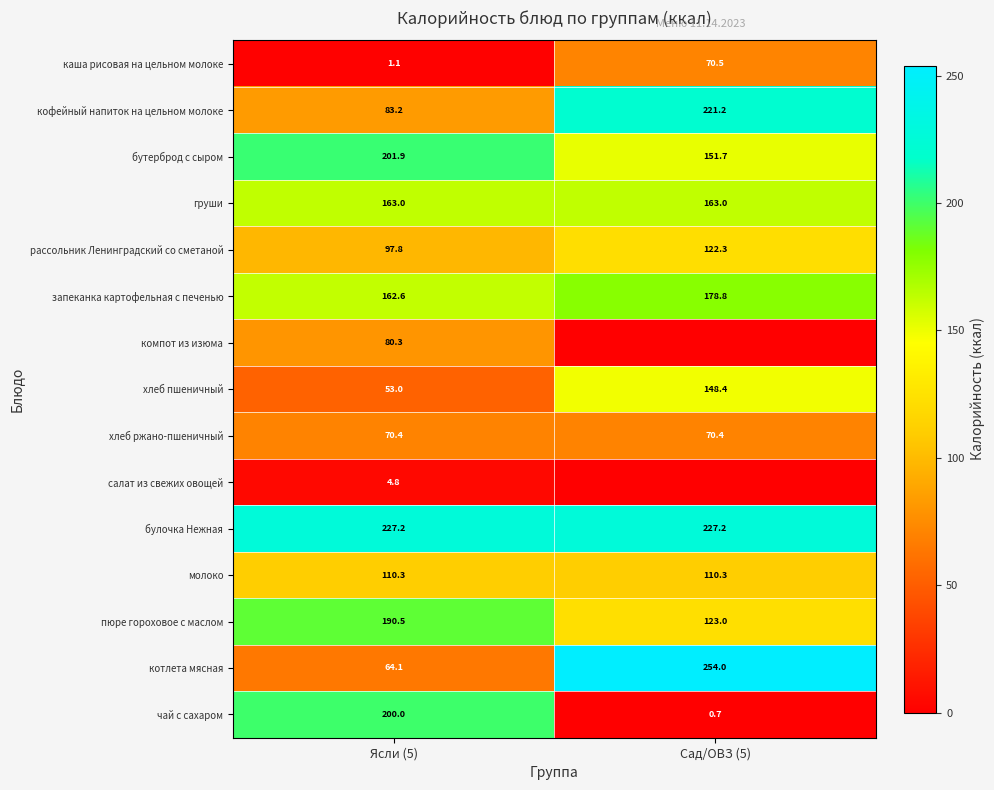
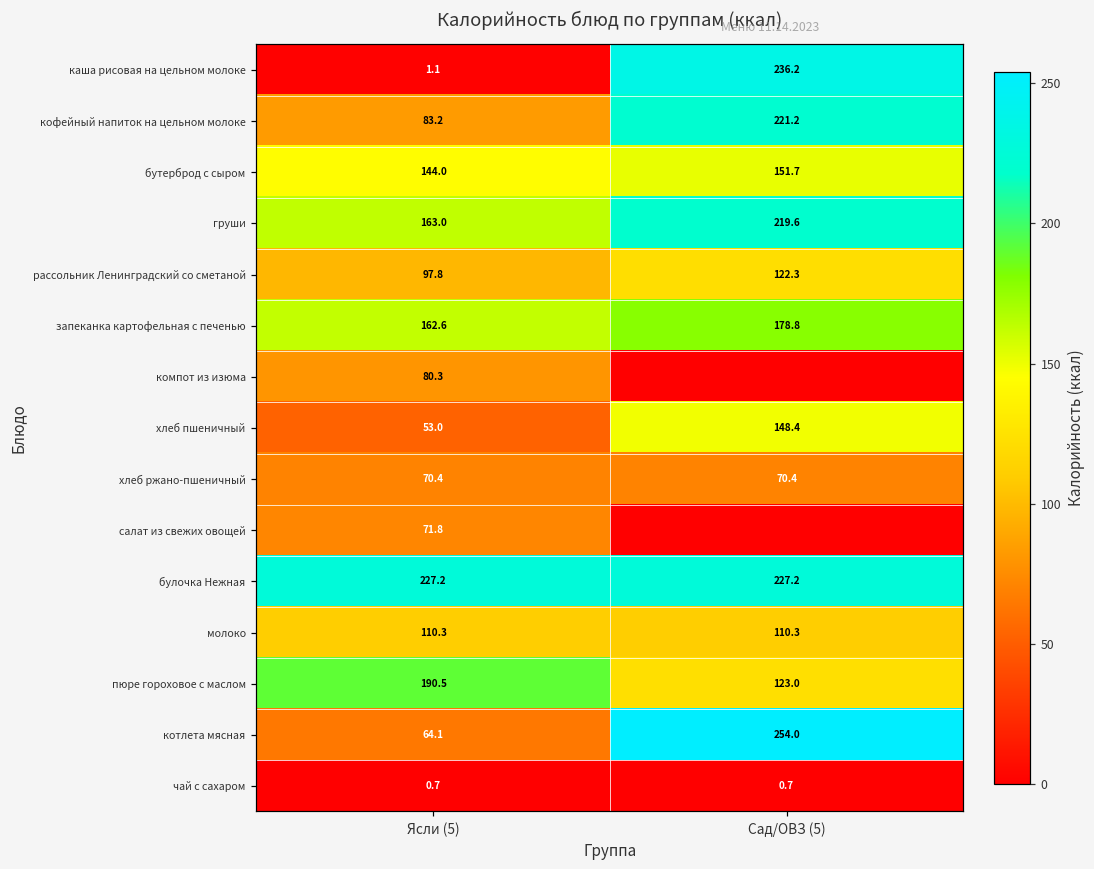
каша рисовая на цельном молоке, Сад/ОВЗ (5): 70.5 -> 236.2
бутерброд с сыром, Ясли (5): 201.9 -> 144.0
груши, Сад/ОВЗ (5): 163.0 -> 219.6
салат из свежих овощей, Ясли (5): 4.8 -> 71.8
чай с сахаром, Ясли (5): 200.0 -> 0.7
